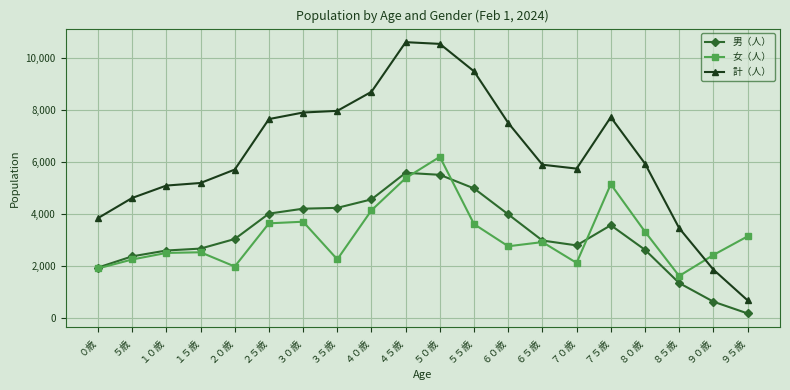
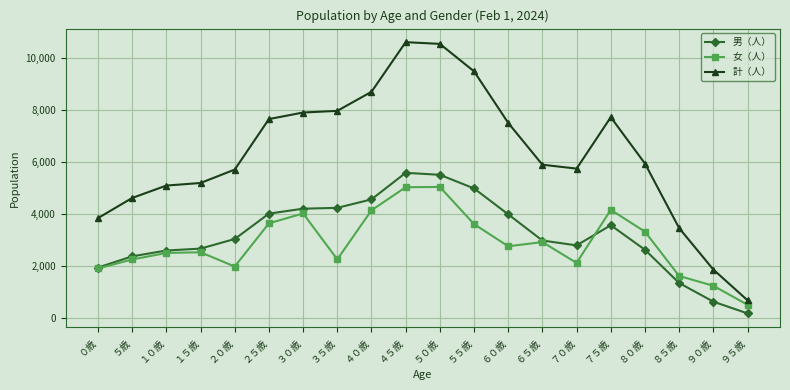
女（人）, ３０歳: 3,700 -> 4,000
女（人）, ４５歳: 5,400 -> 5,000
女（人）, ５０歳: 6,200 -> 5,000
女（人）, ７５歳: 5,100 -> 4,200
女（人）, ９０歳: 2,400 -> 1,200
女（人）, ９５歳: 3,100 -> 500
